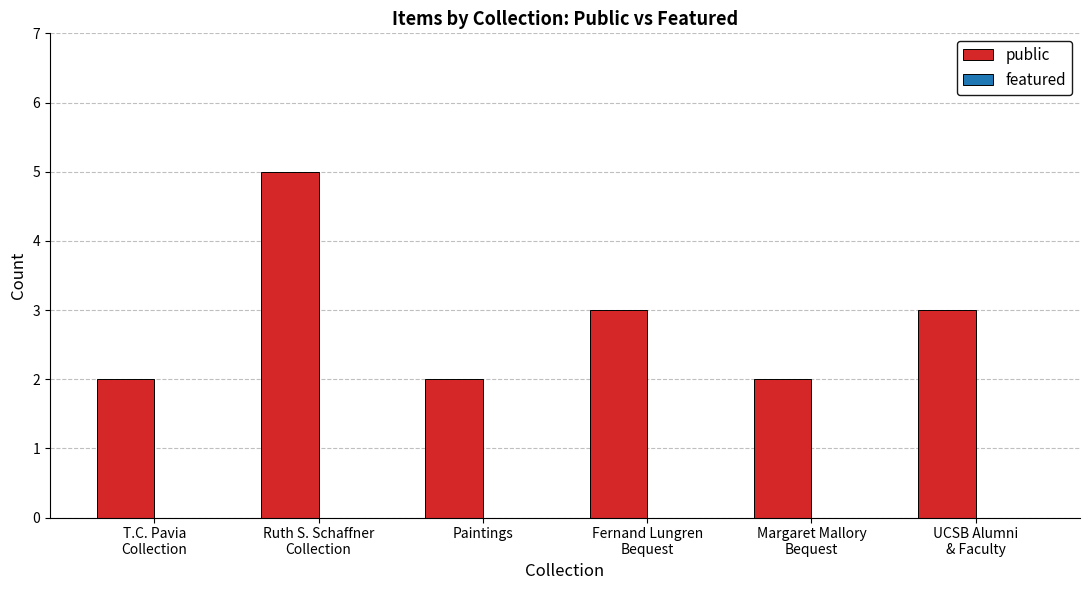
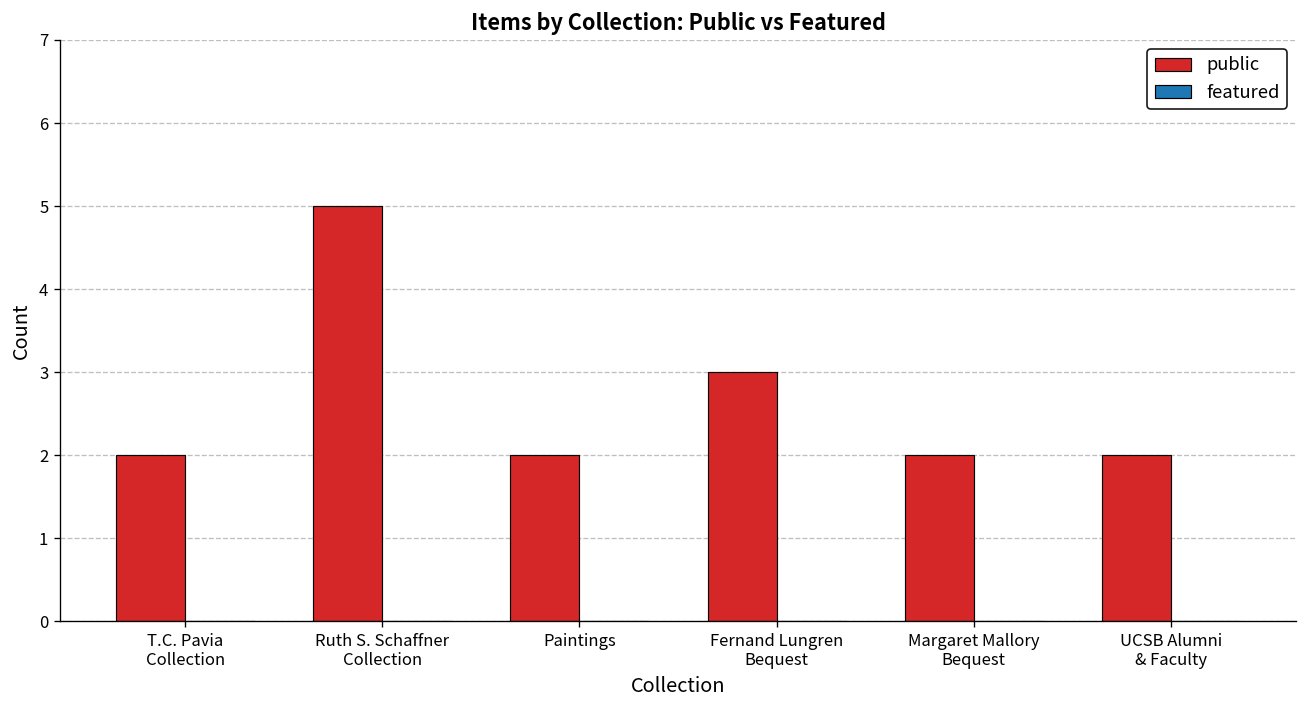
public, UCSB Alumni & Faculty: 3 -> 2
